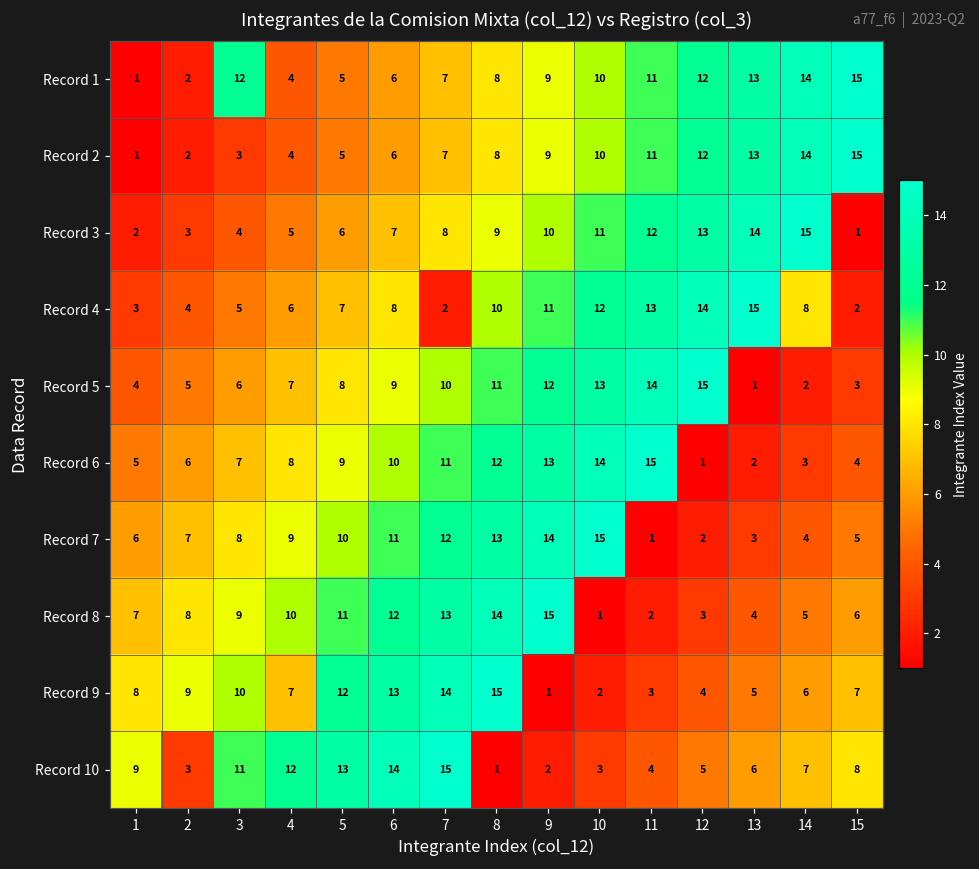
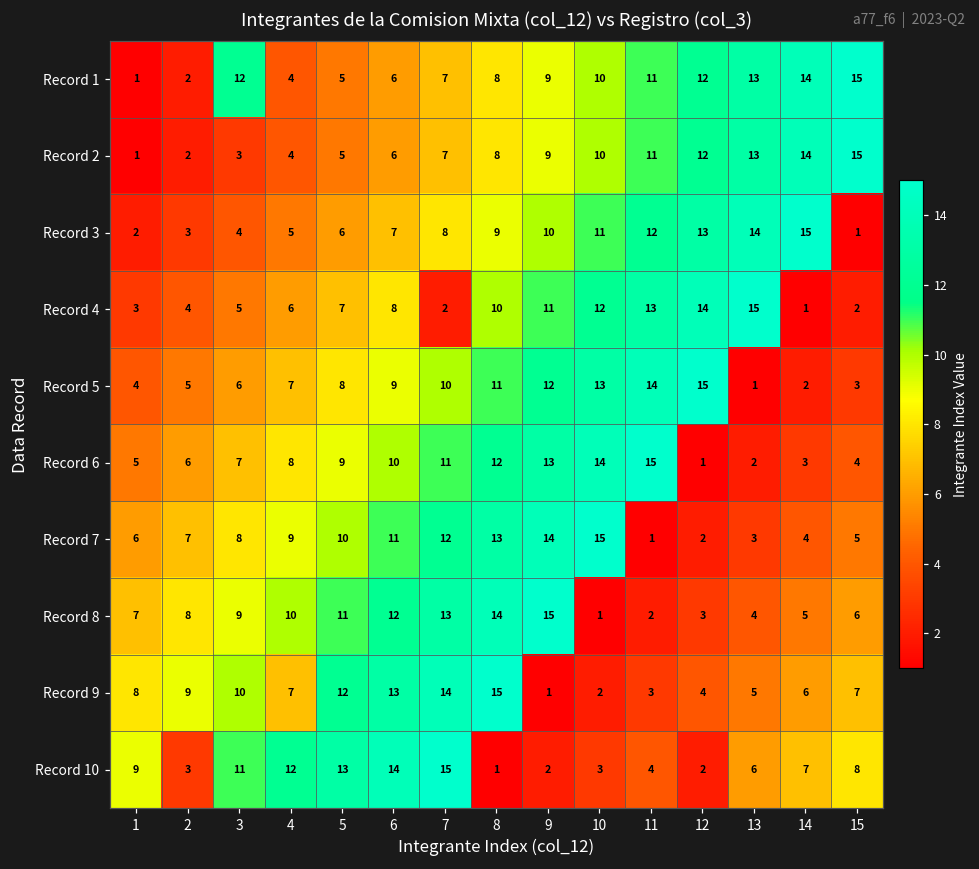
Record 4, 14: 8 -> 1
Record 10, 12: 5 -> 2
